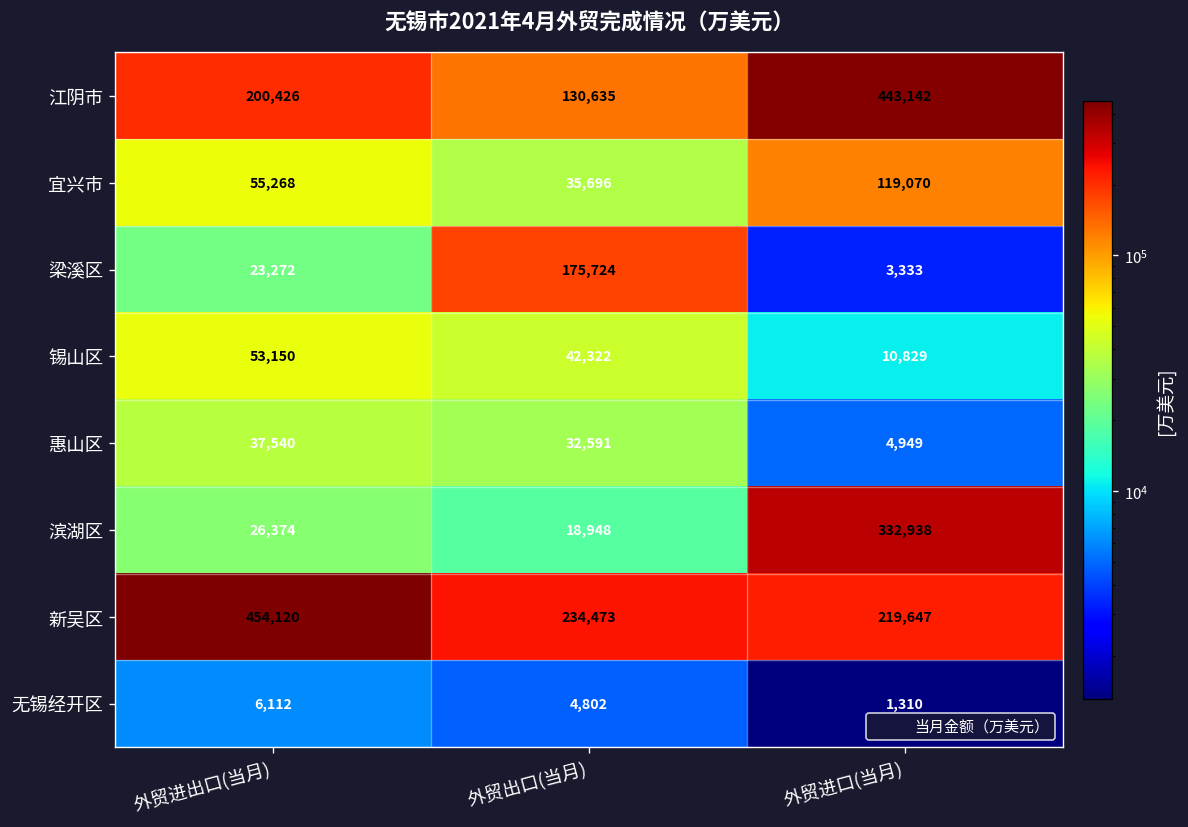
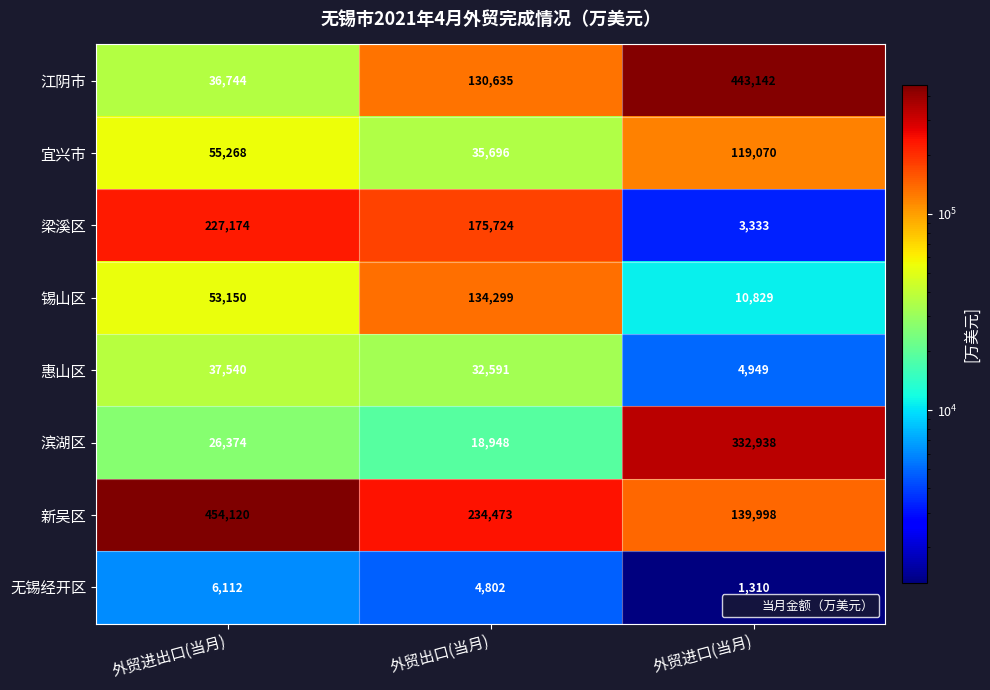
江阴市, 外贸进出口(当月): 200,426 -> 36,744
梁溪区, 外贸进出口(当月): 23,272 -> 227,174
锡山区, 外贸出口(当月): 42,322 -> 134,299
新吴区, 外贸进口(当月): 219,647 -> 139,998
